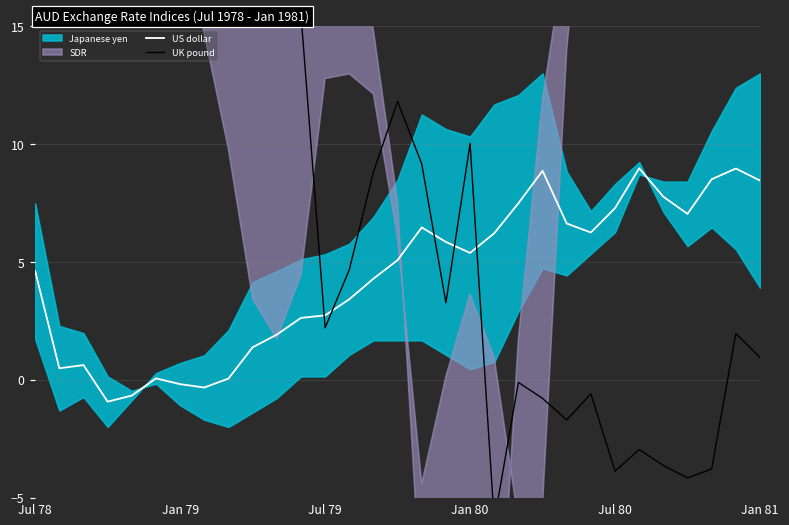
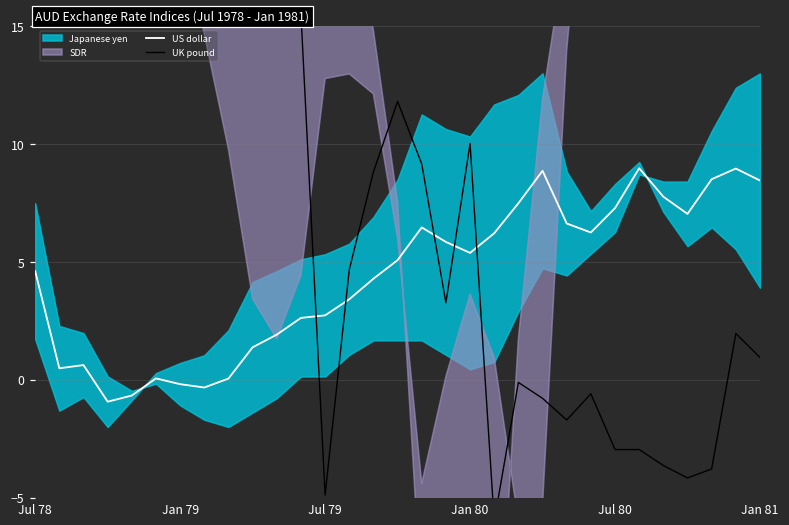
UK pound, Jul 79: 2.2 -> -4.9
UK pound, Jul 80: -3.9 -> -3.0
